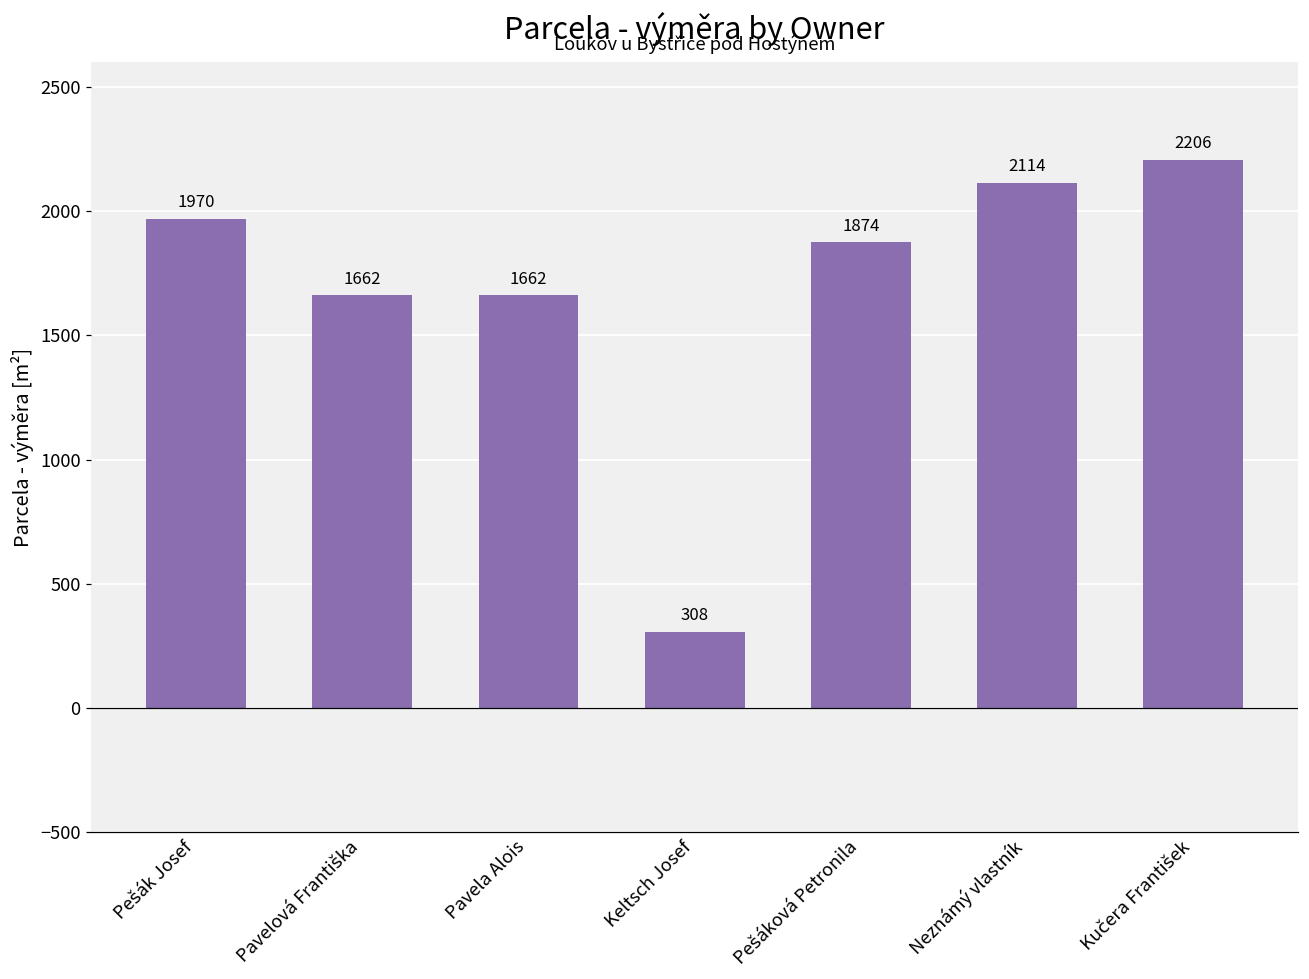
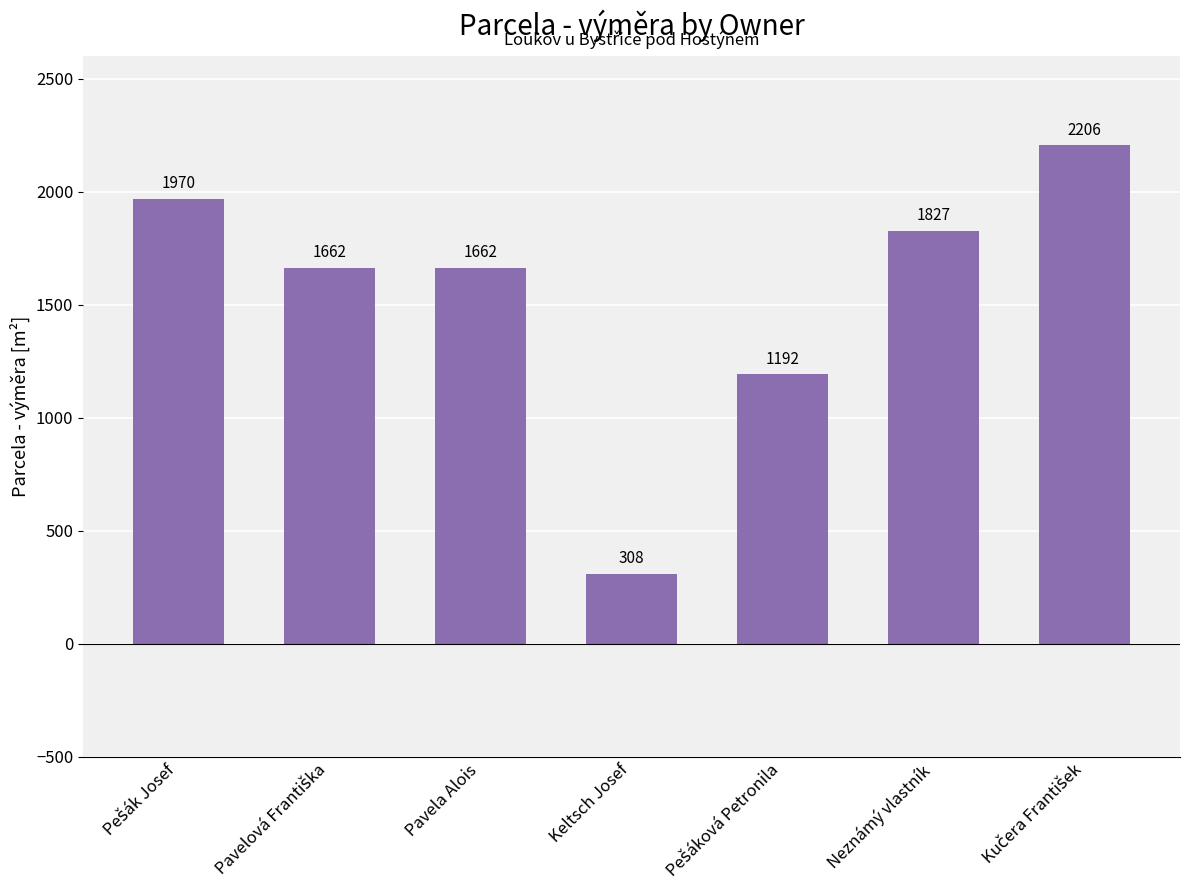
Pešáková Petronila: 1874 -> 1192
Neznámý vlastník: 2114 -> 1827
